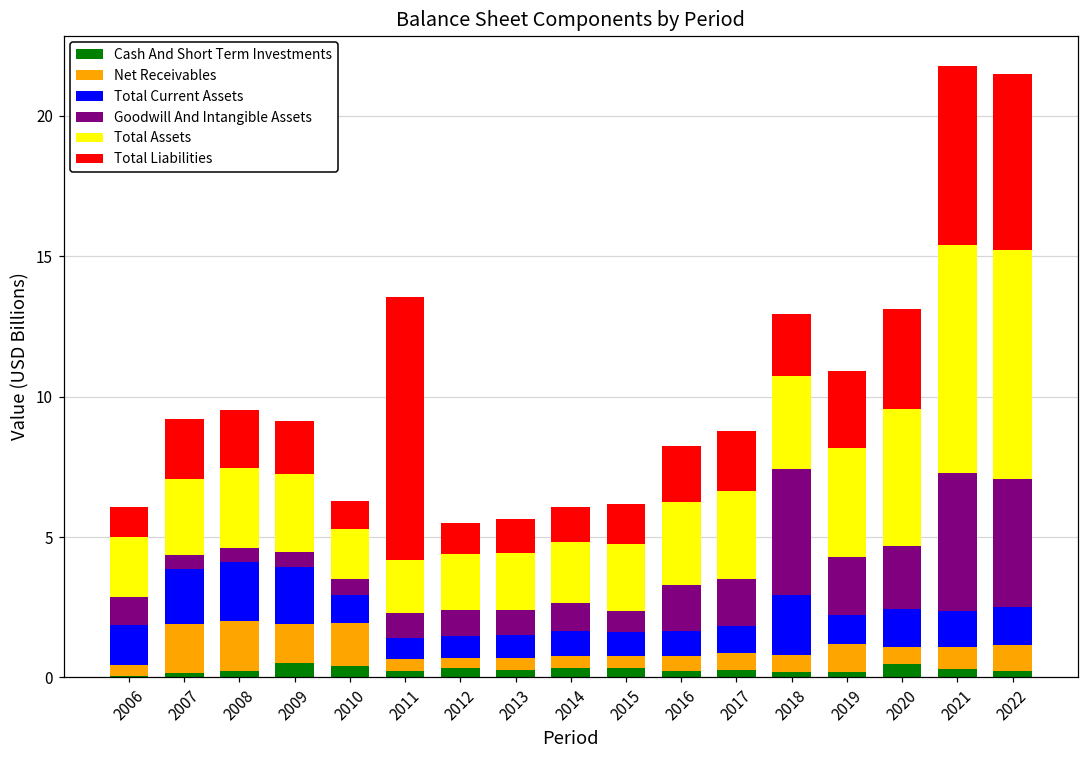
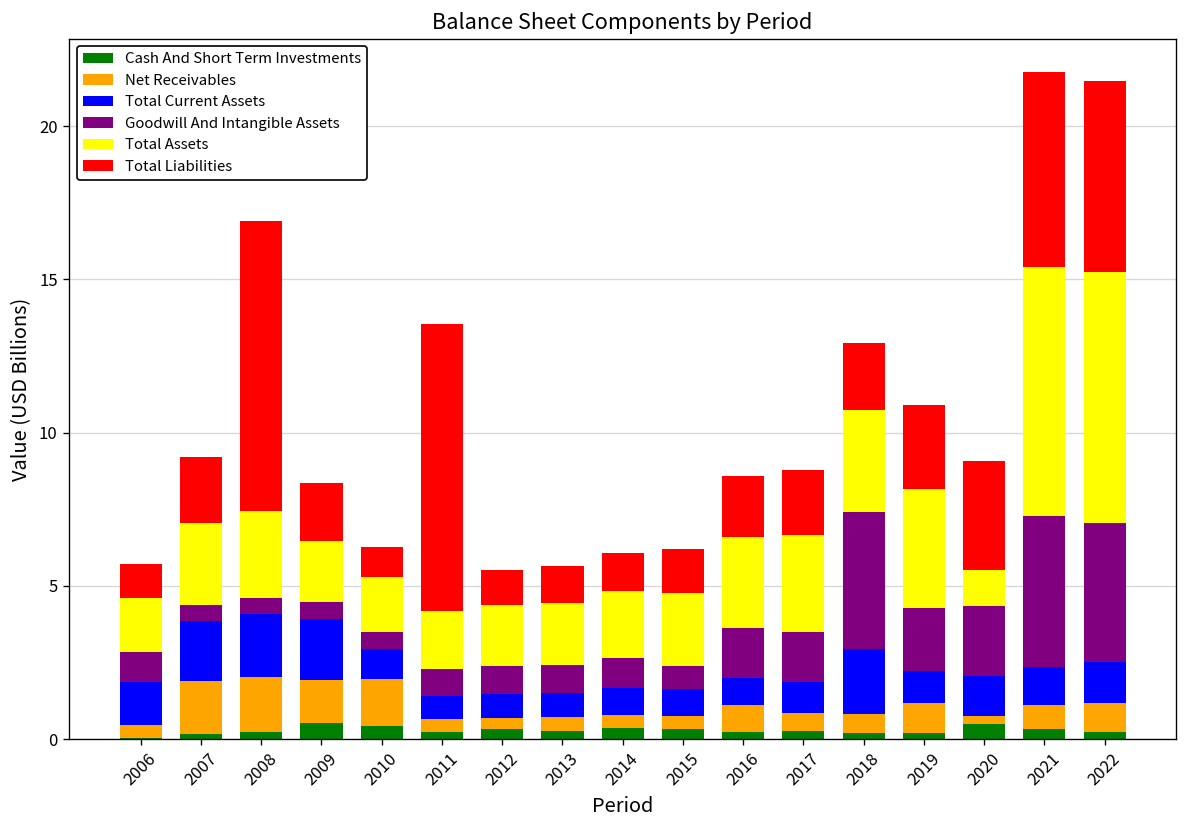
Total Assets, 2006: 2.1 -> 1.8
Total Liabilities, 2008: 2.1 -> 9.5
Total Assets, 2009: 2.8 -> 2.0
Net Receivables, 2016: 0.5 -> 0.9
Net Receivables, 2020: 0.6 -> 0.3
Total Assets, 2020: 4.9 -> 1.2
